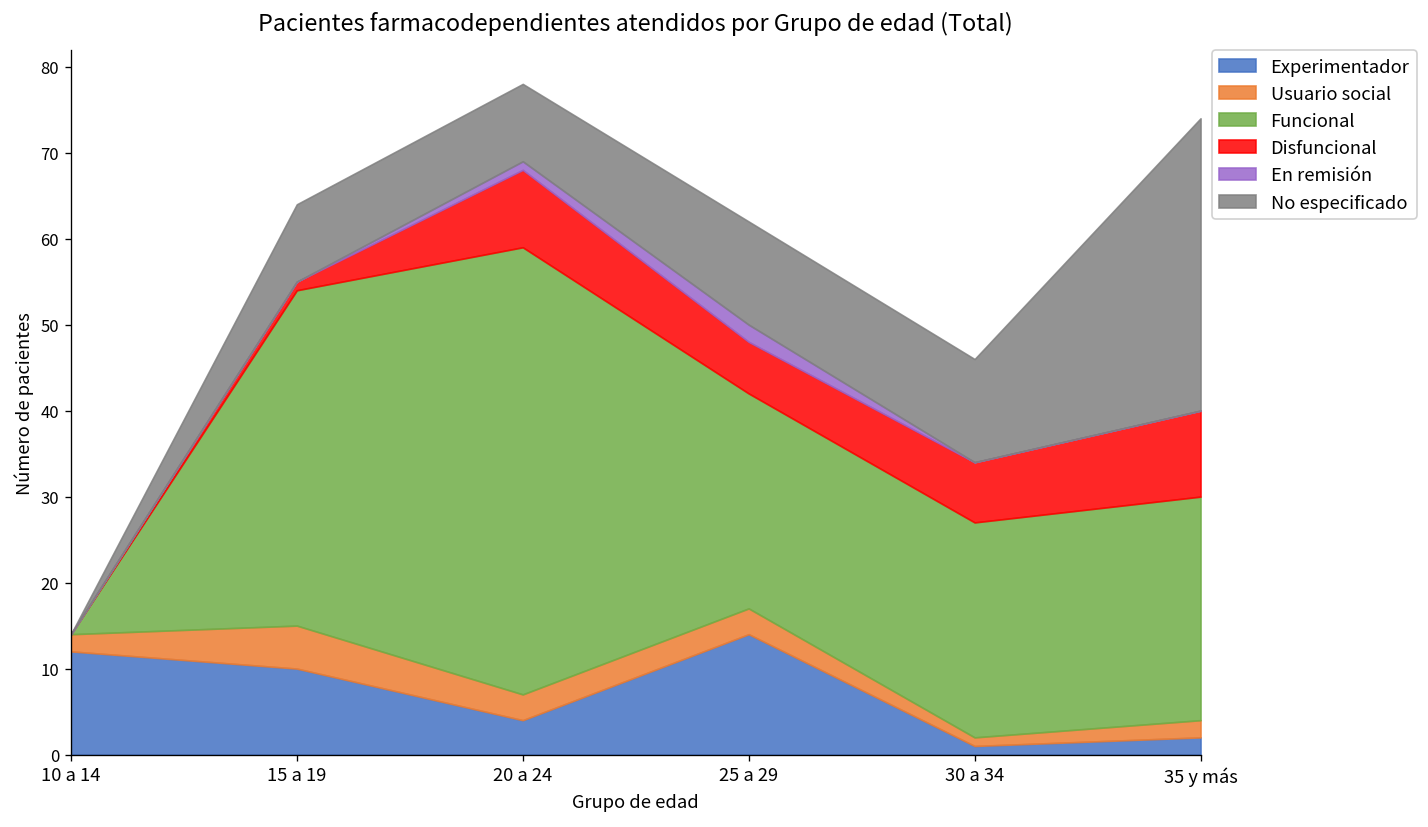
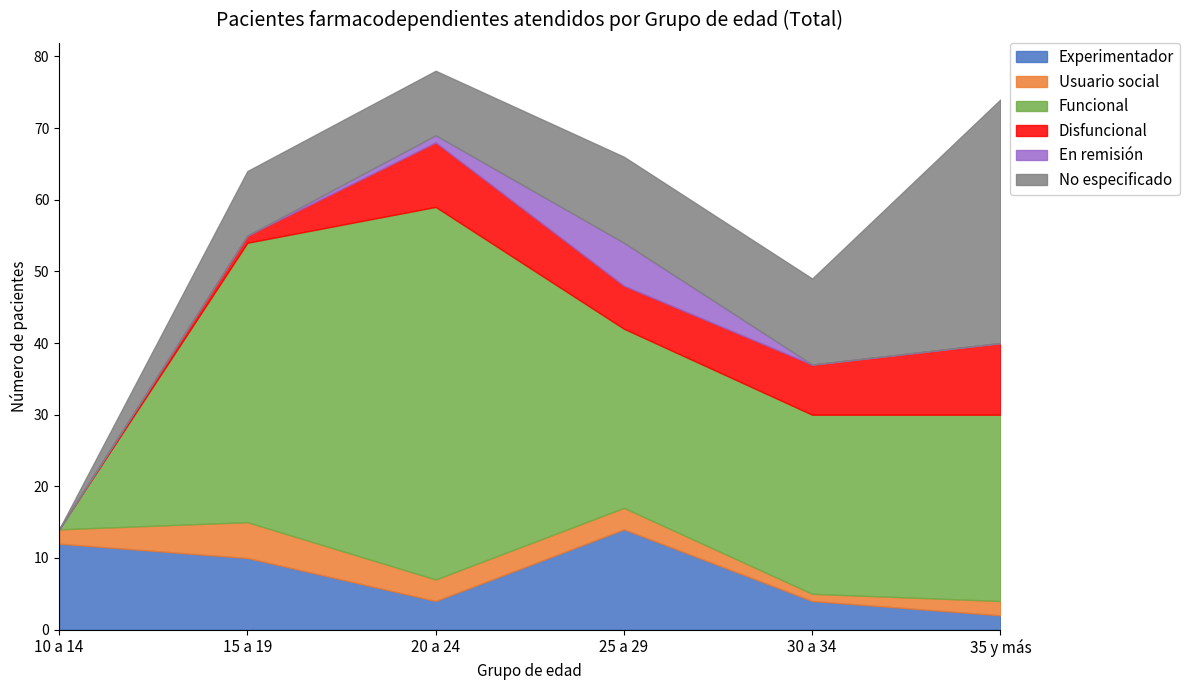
En remisión, 25 a 29: 2 -> 6
Experimentador, 30 a 34: 1 -> 4
